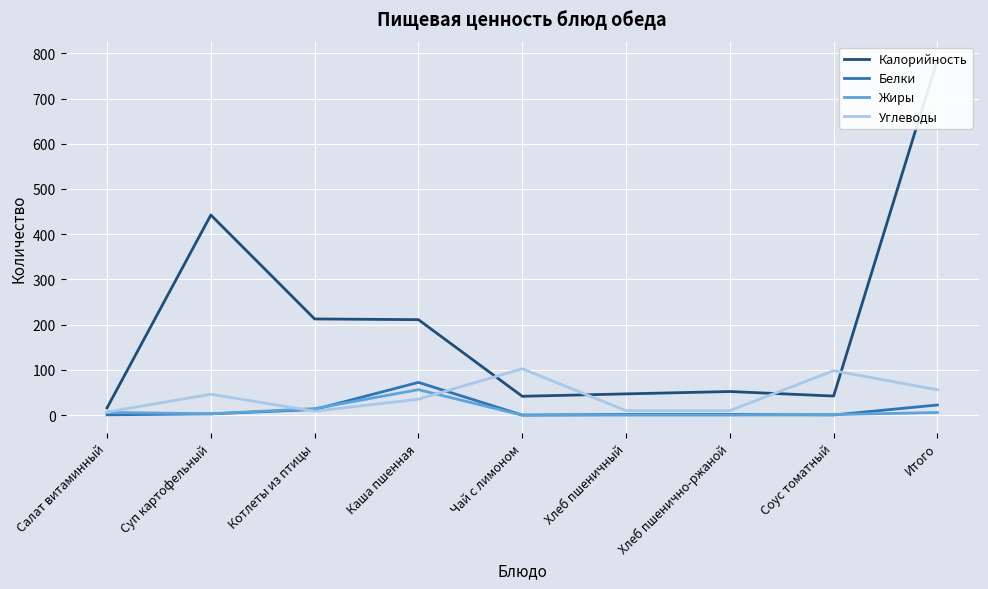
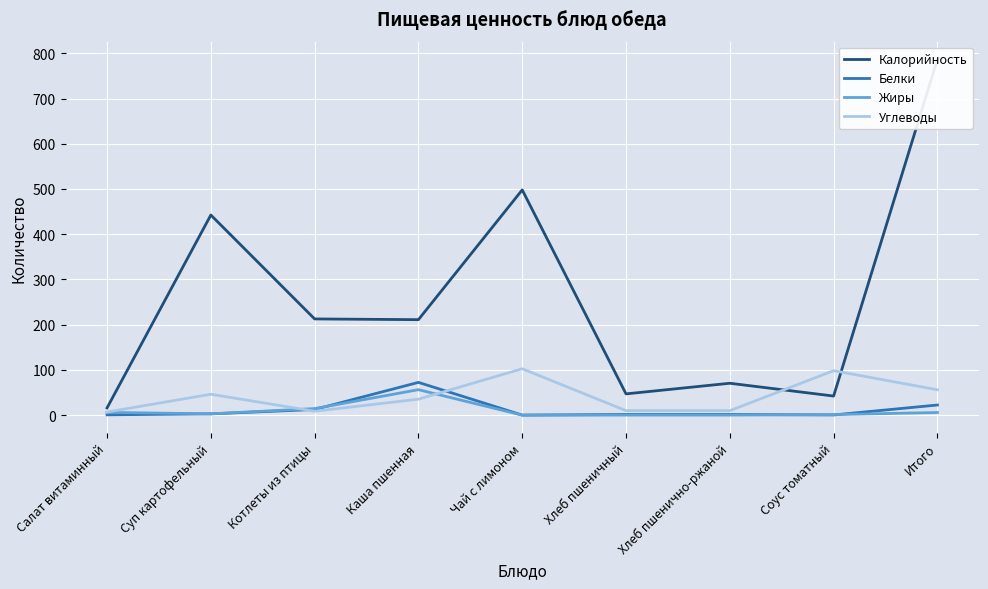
Калорийность, Чай с лимоном: 40 -> 500
Калорийность, Хлеб пшенично-ржаной: 50 -> 70
